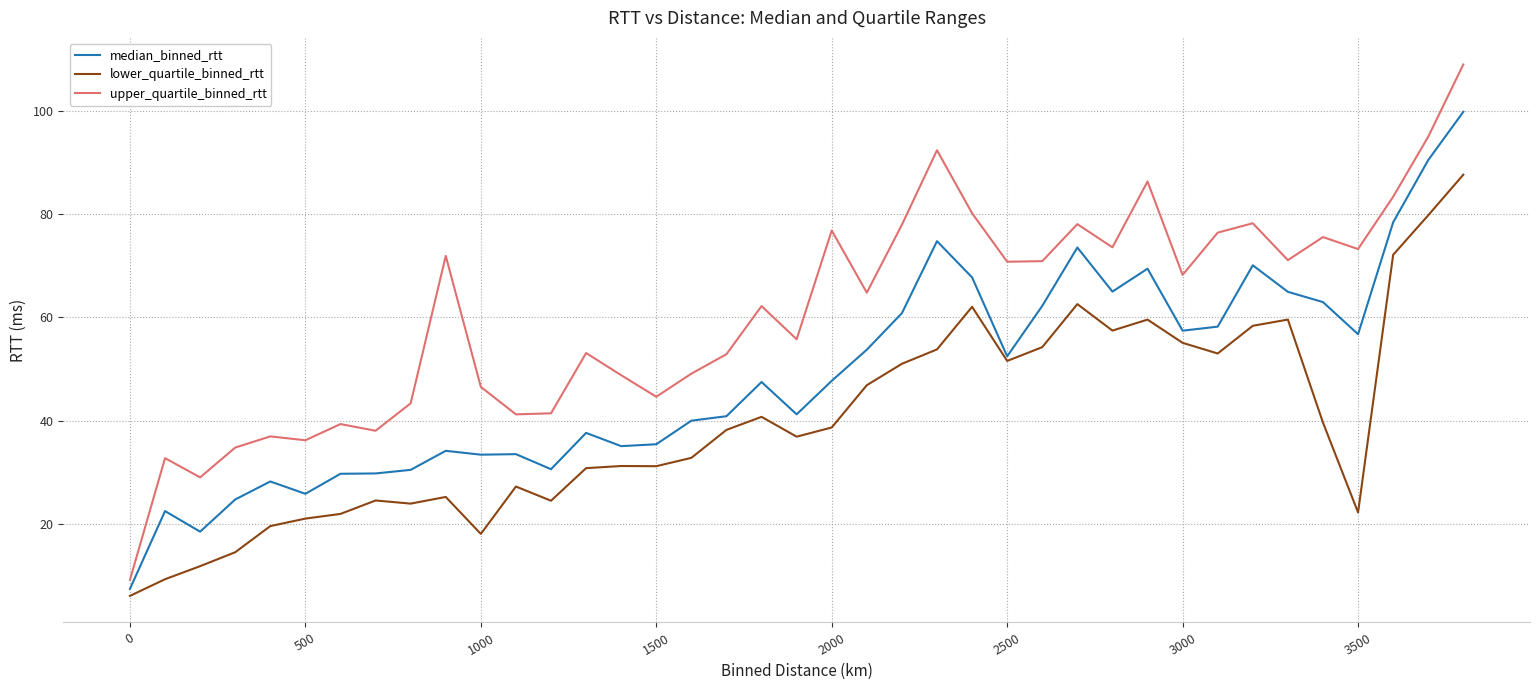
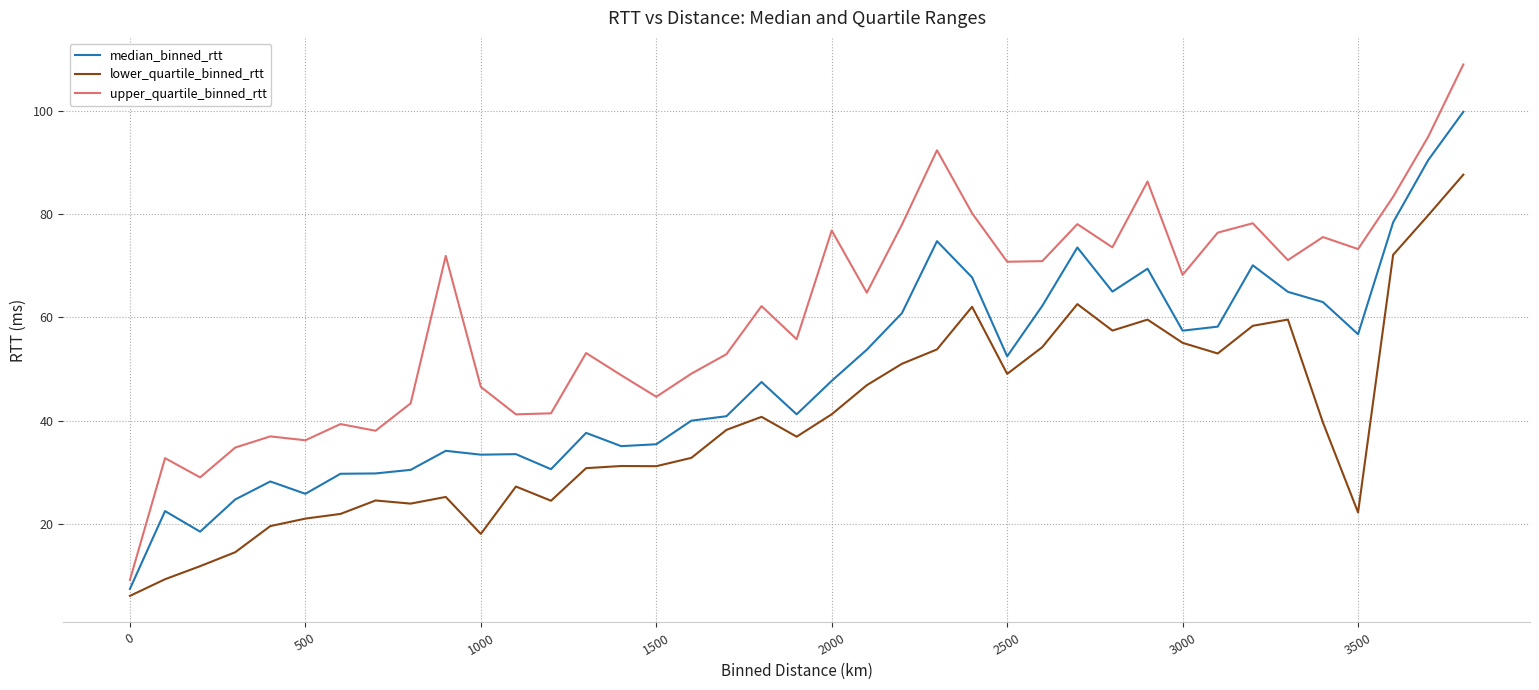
lower_quartile_binned_rtt, 2000: 39 -> 41
lower_quartile_binned_rtt, 2500: 52 -> 49
